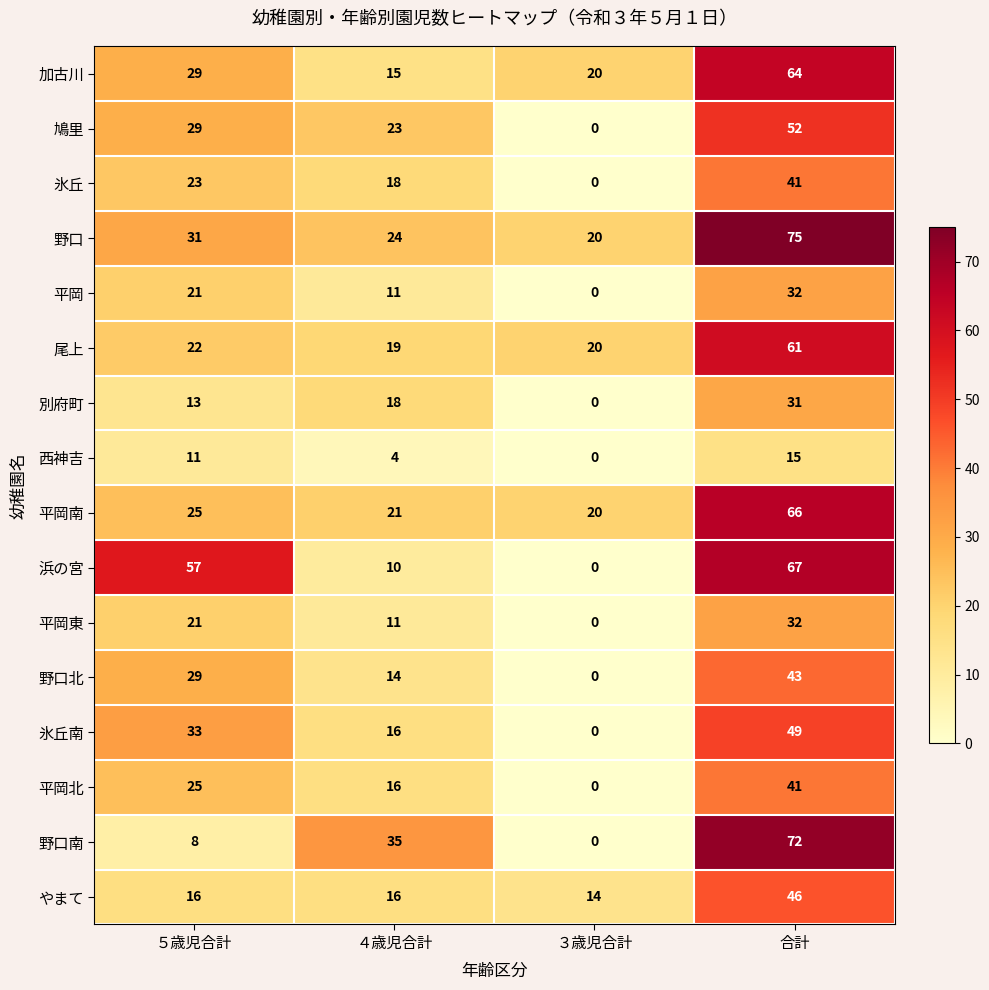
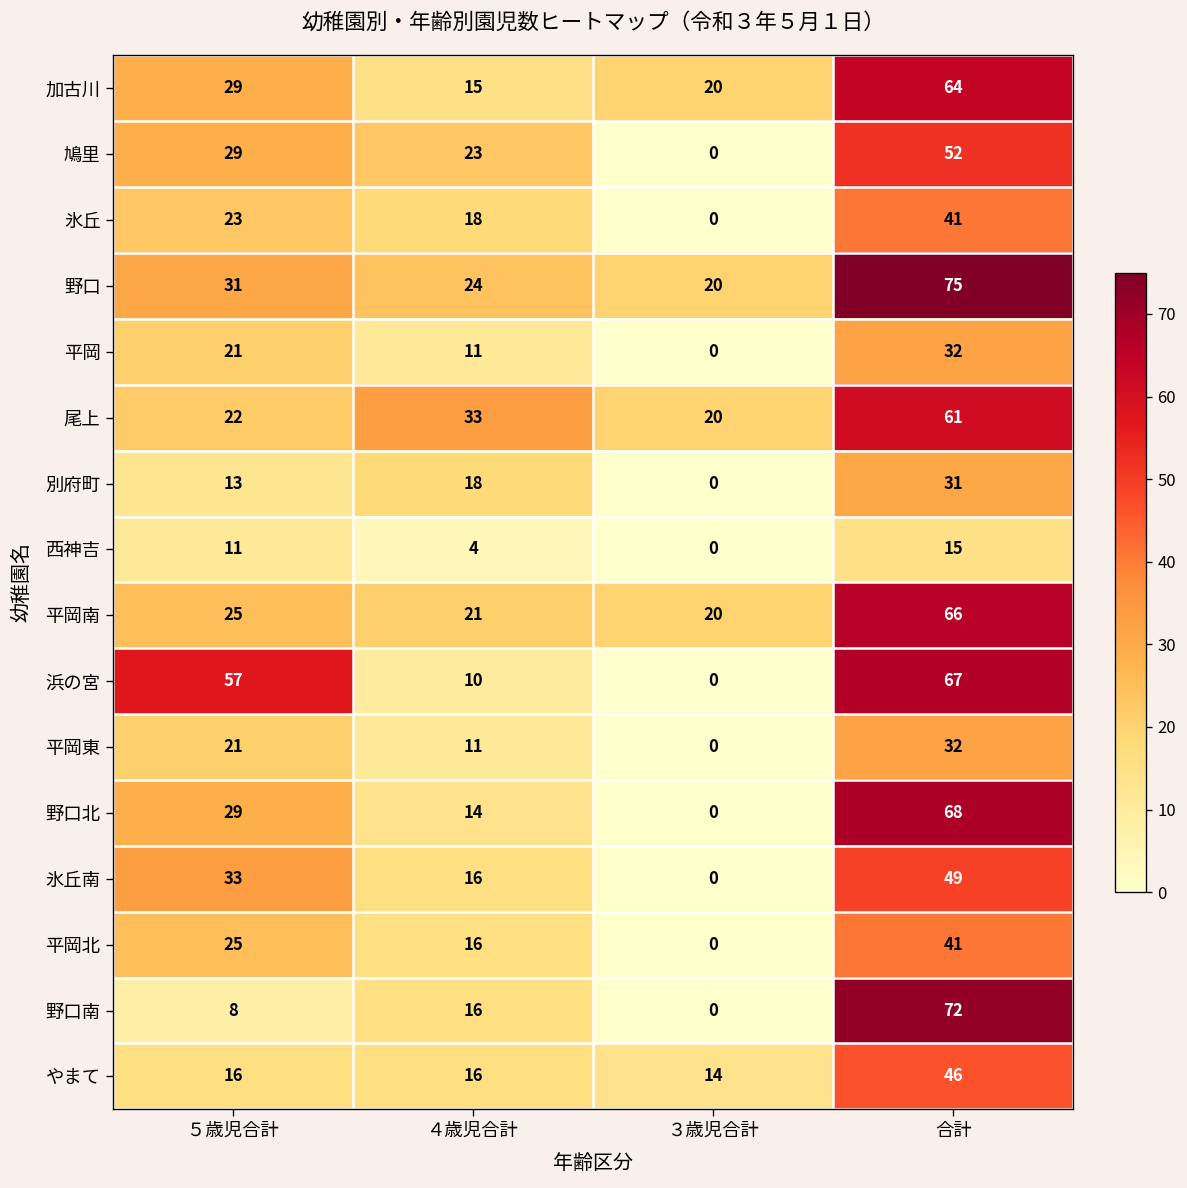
尾上, ４歳児合計: 19 -> 33
野口北, 合計: 43 -> 68
野口南, ４歳児合計: 35 -> 16
